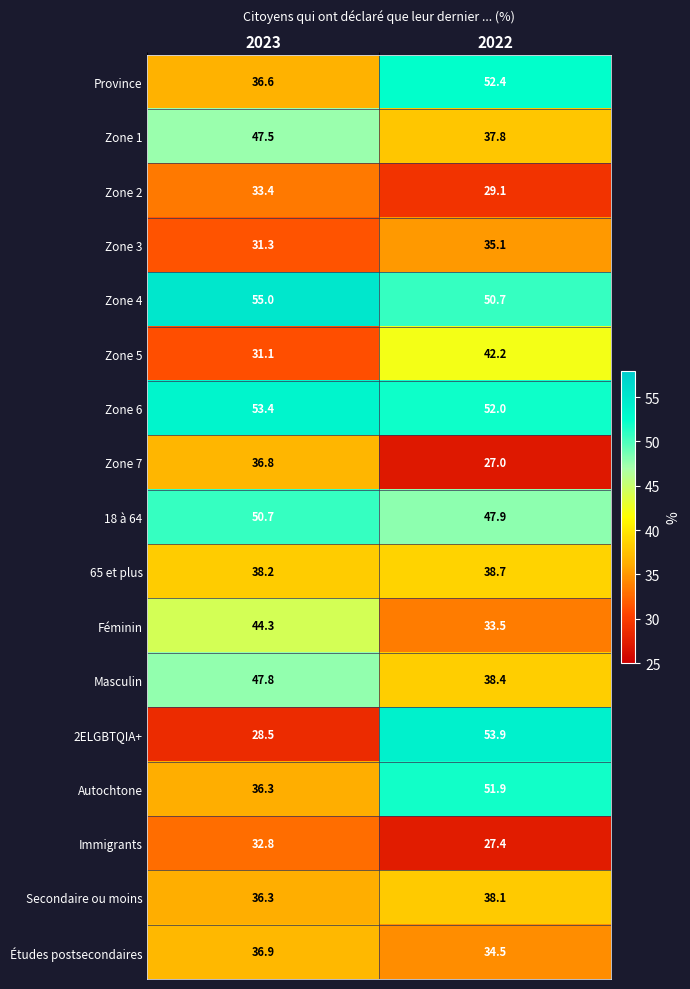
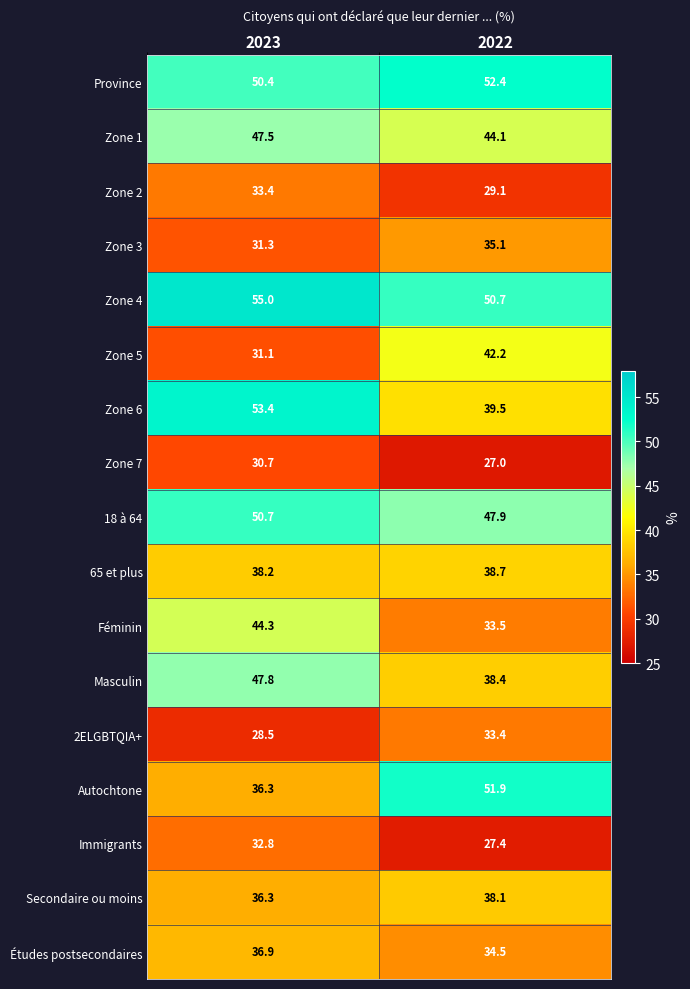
Province, 2023: 36.6 -> 50.4
Zone 1, 2022: 37.8 -> 44.1
Zone 6, 2022: 52.0 -> 39.5
Zone 7, 2023: 36.8 -> 30.7
2ELGBTQIA+, 2022: 53.9 -> 33.4
